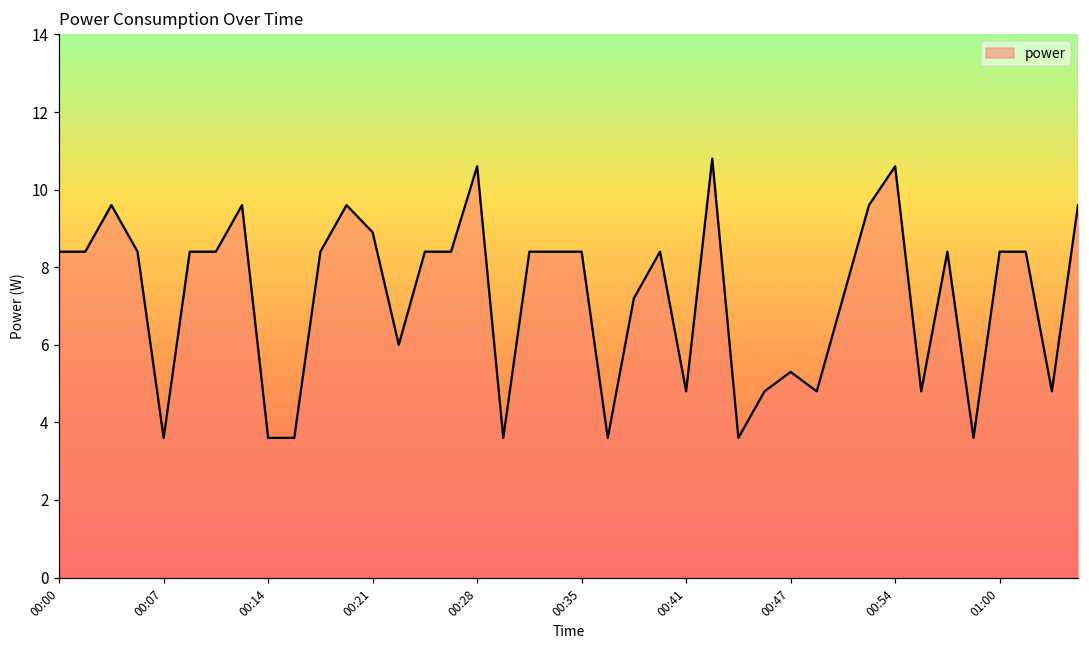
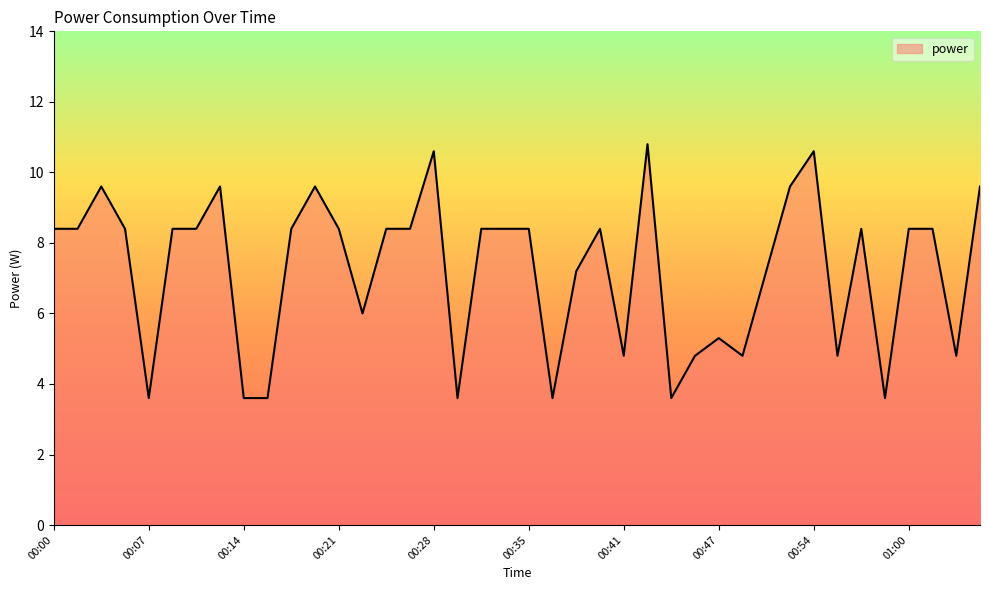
00:21: 8.9 -> 8.4
